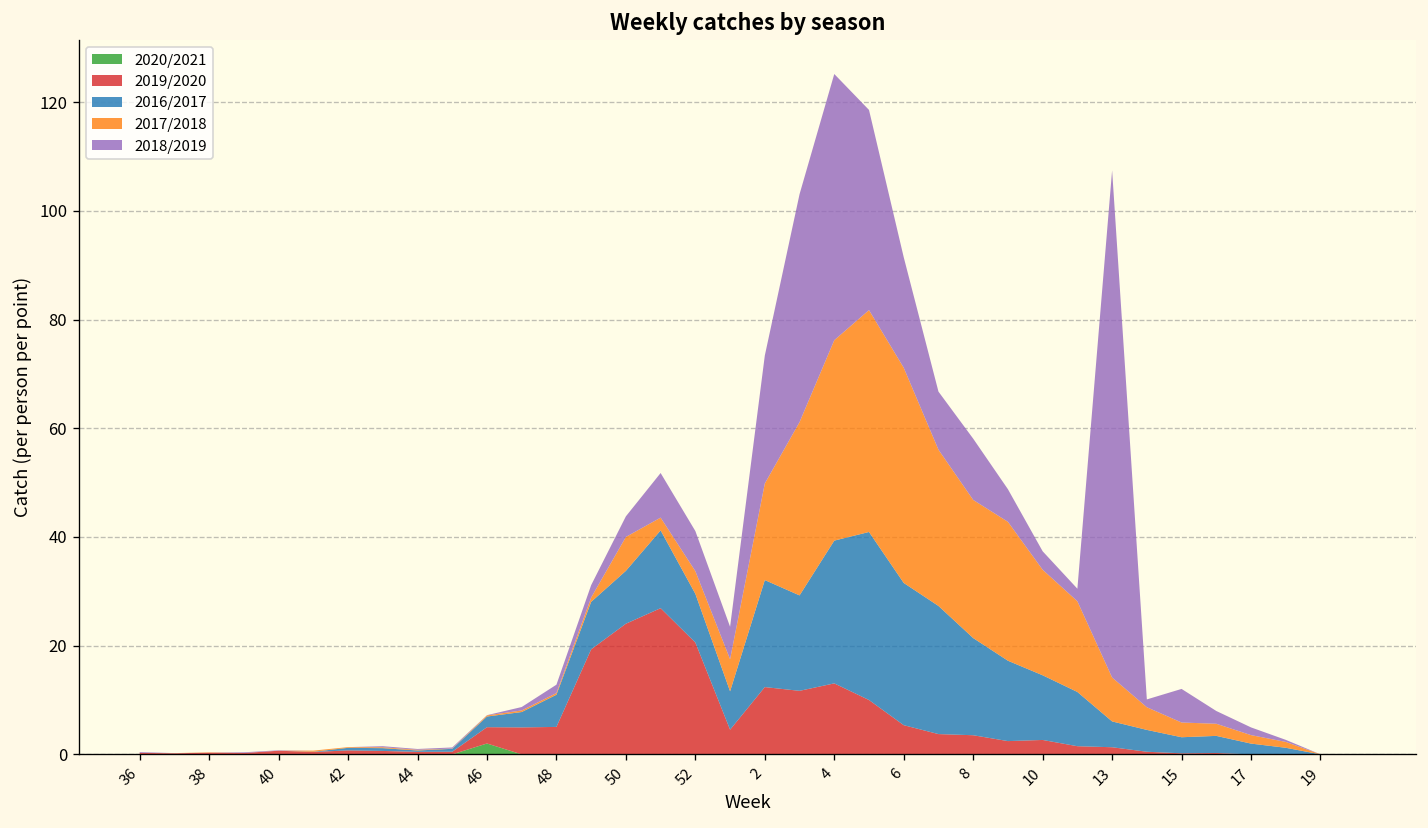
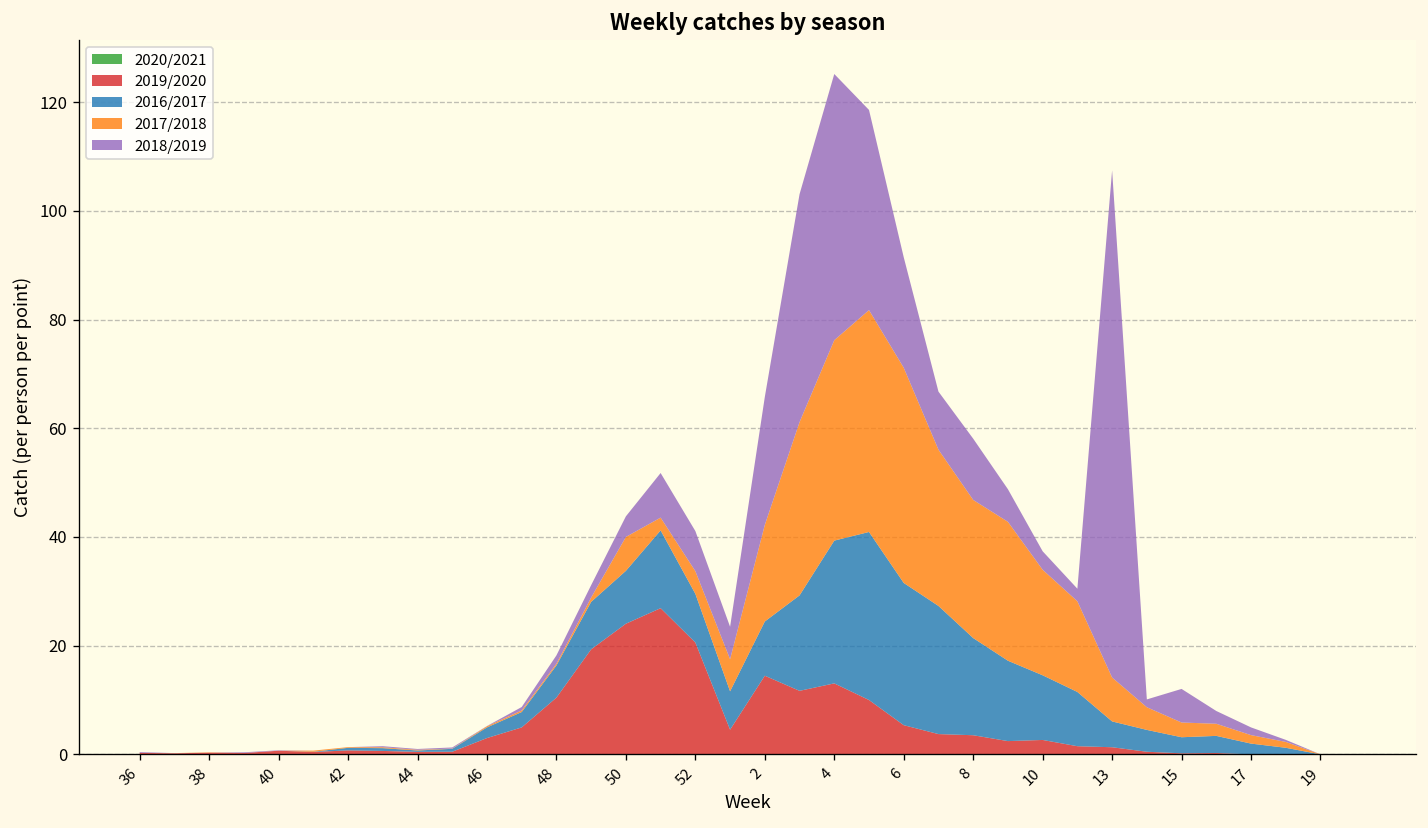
2020/2021, 46: 2 -> 0
2019/2020, 48: 5 -> 10
2019/2020, 2: 12 -> 14
2016/2017, 2: 20 -> 10
